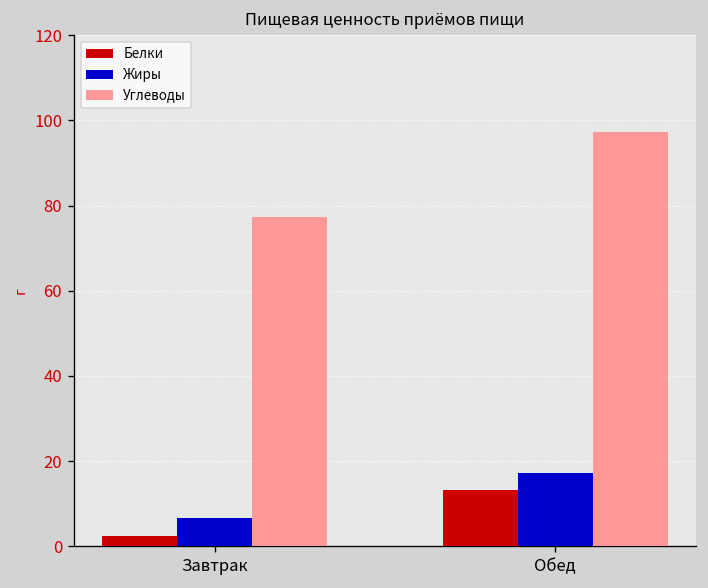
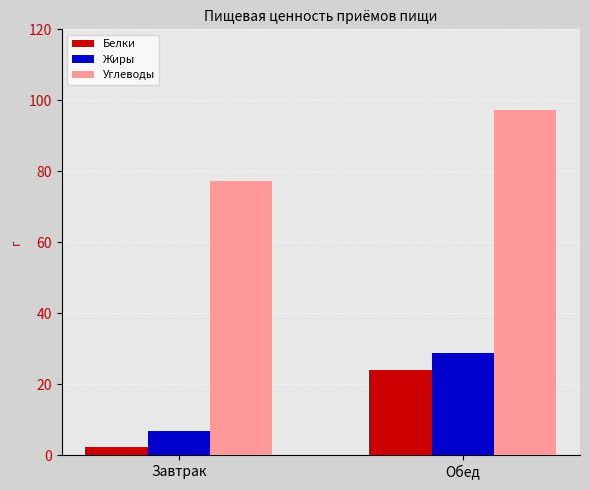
Белки, Обед: 13 -> 24
Жиры, Обед: 17 -> 29
